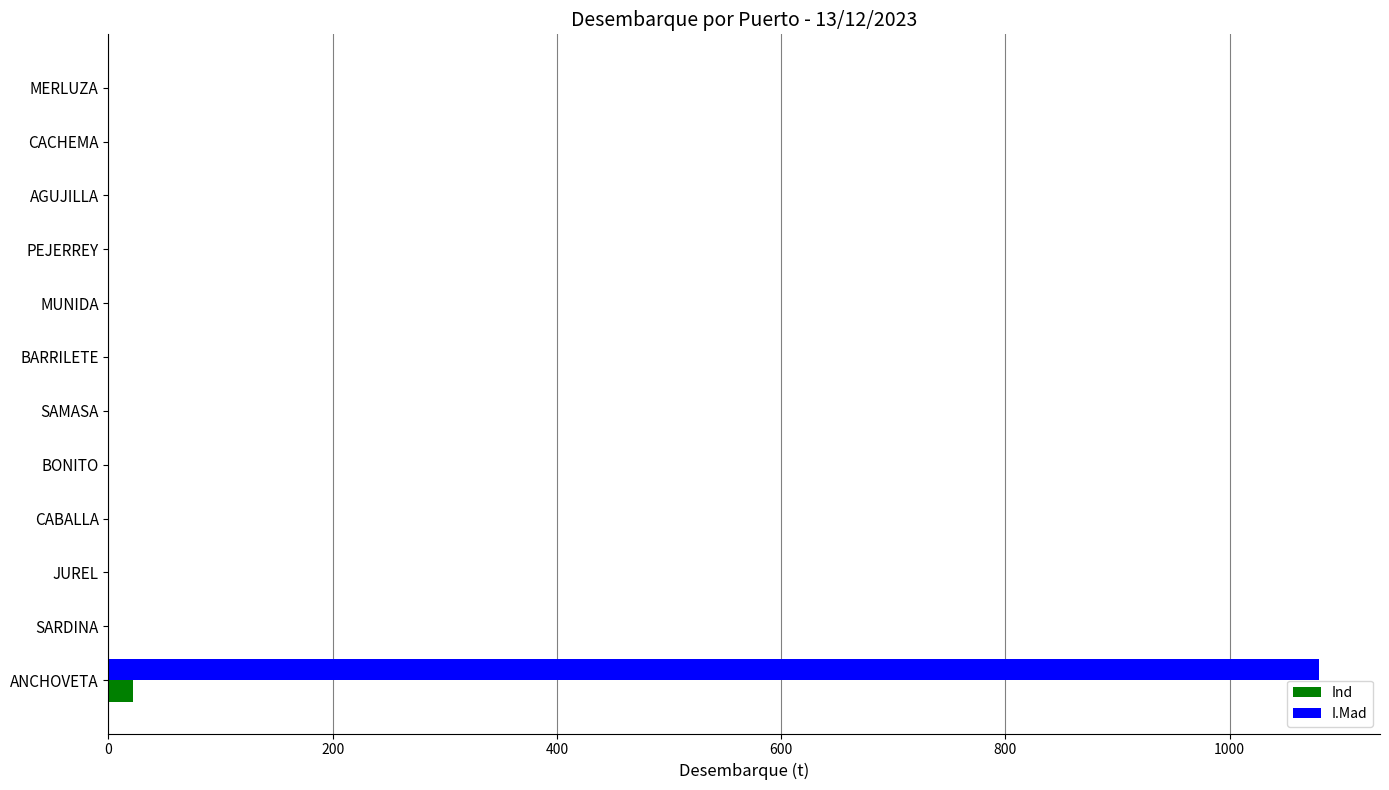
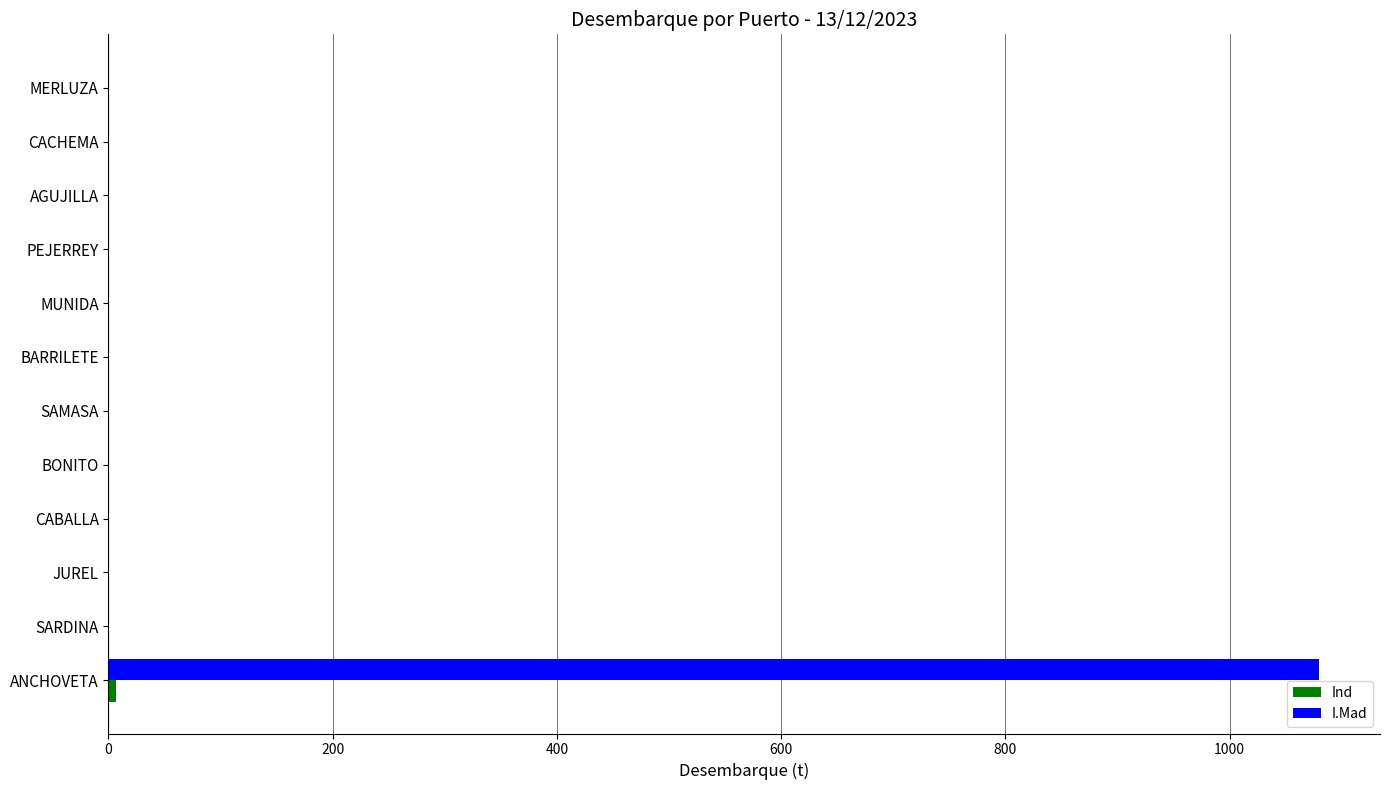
Ind, ANCHOVETA: 22 -> 7
